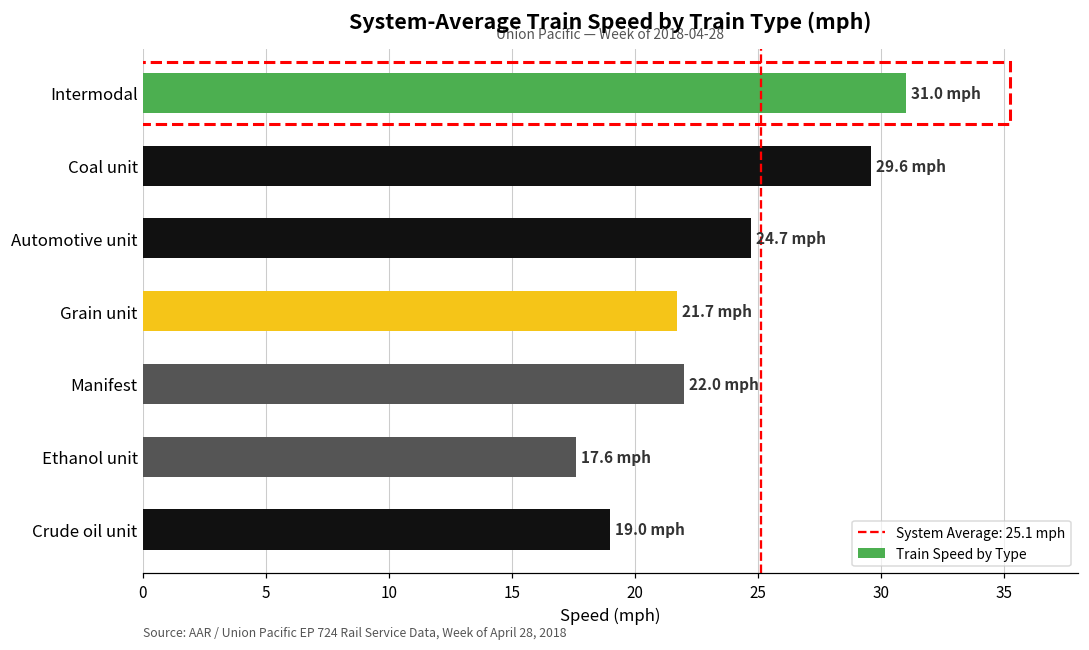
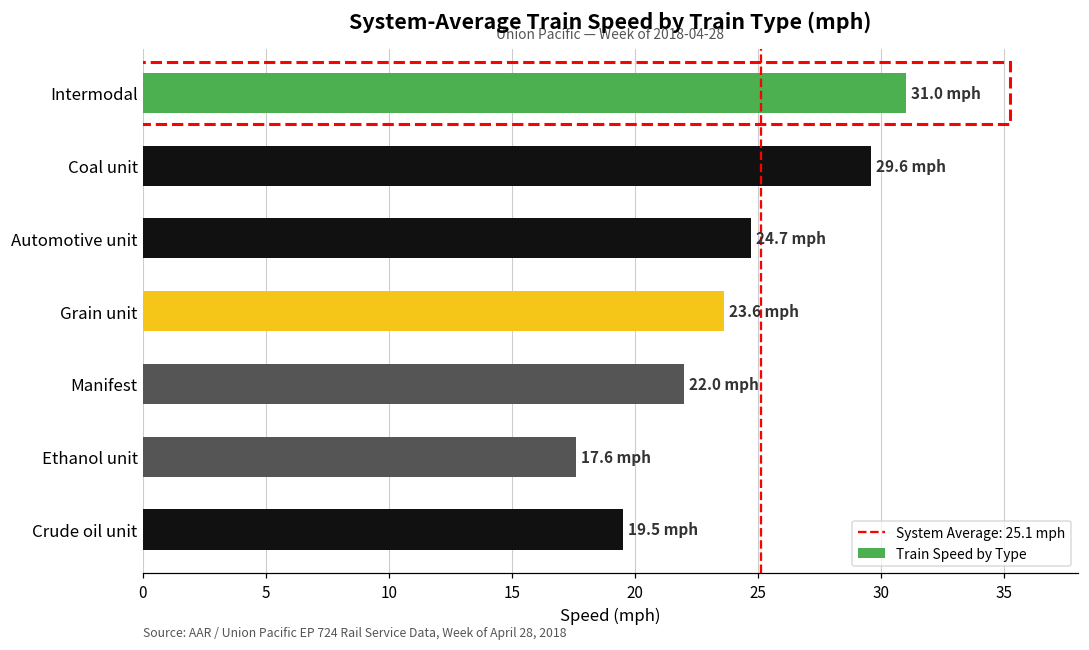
Grain unit: 21.7 -> 23.6
Crude oil unit: 19.0 -> 19.5
